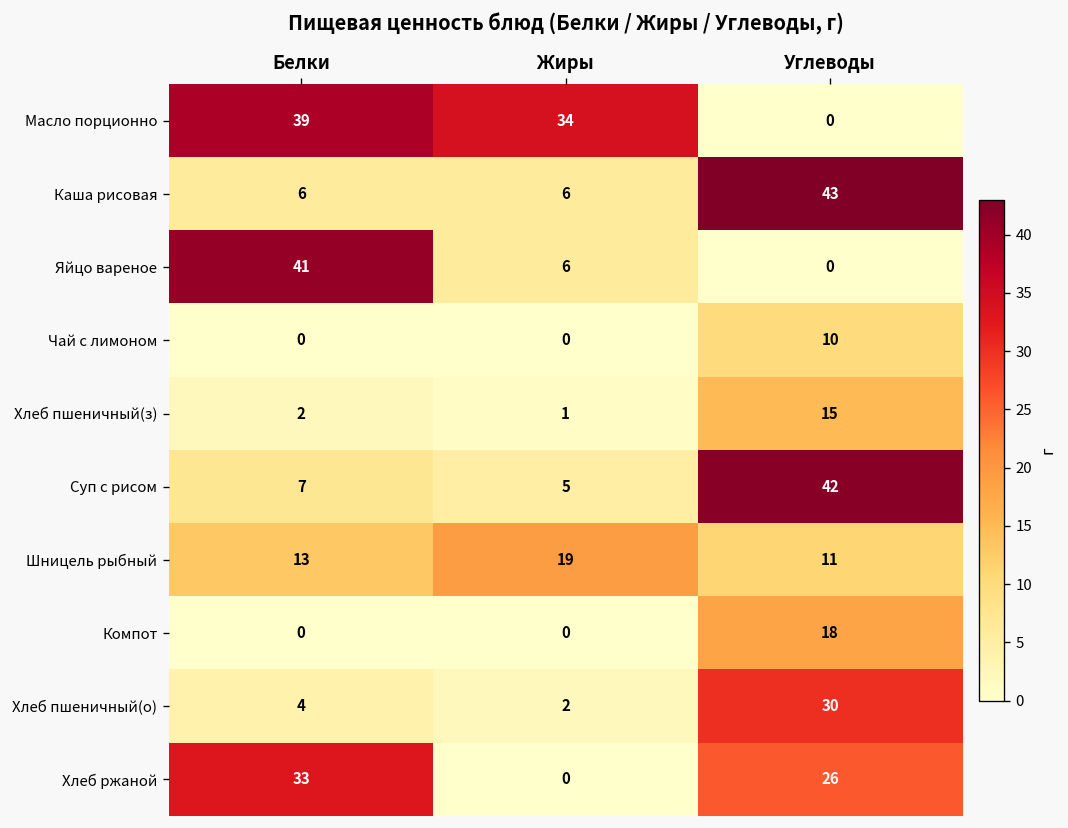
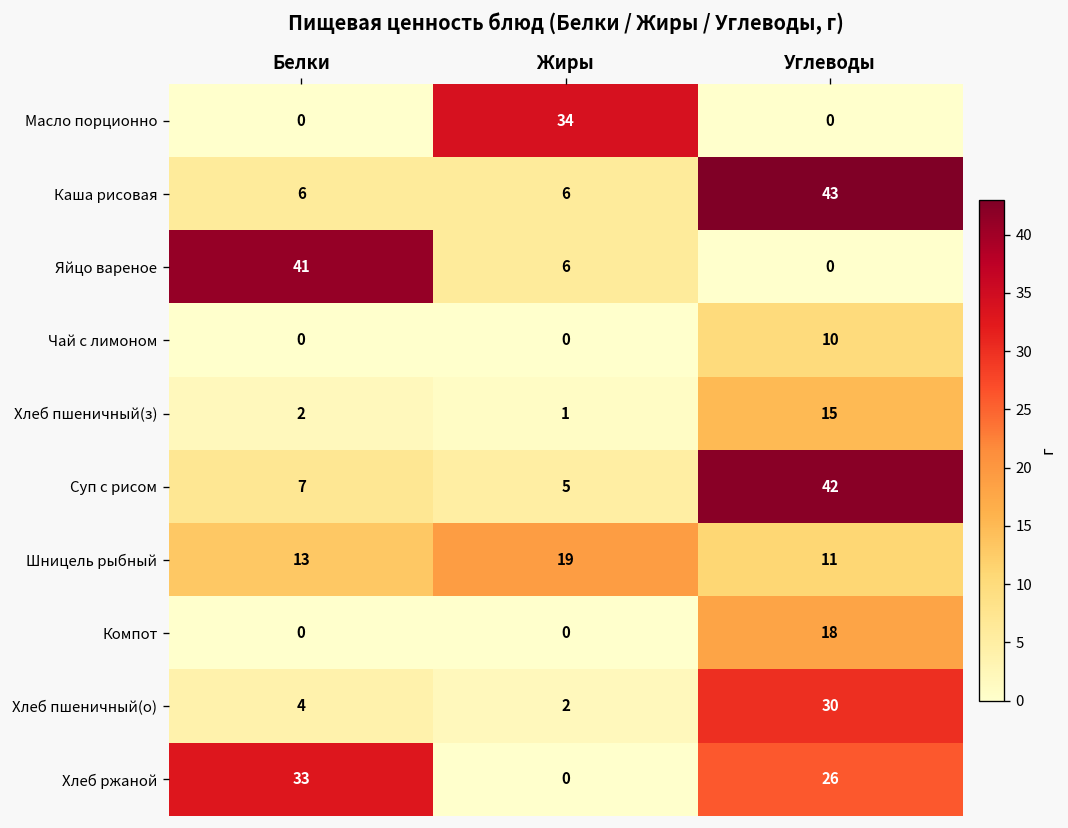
Масло порционно, Белки: 39 -> 0
